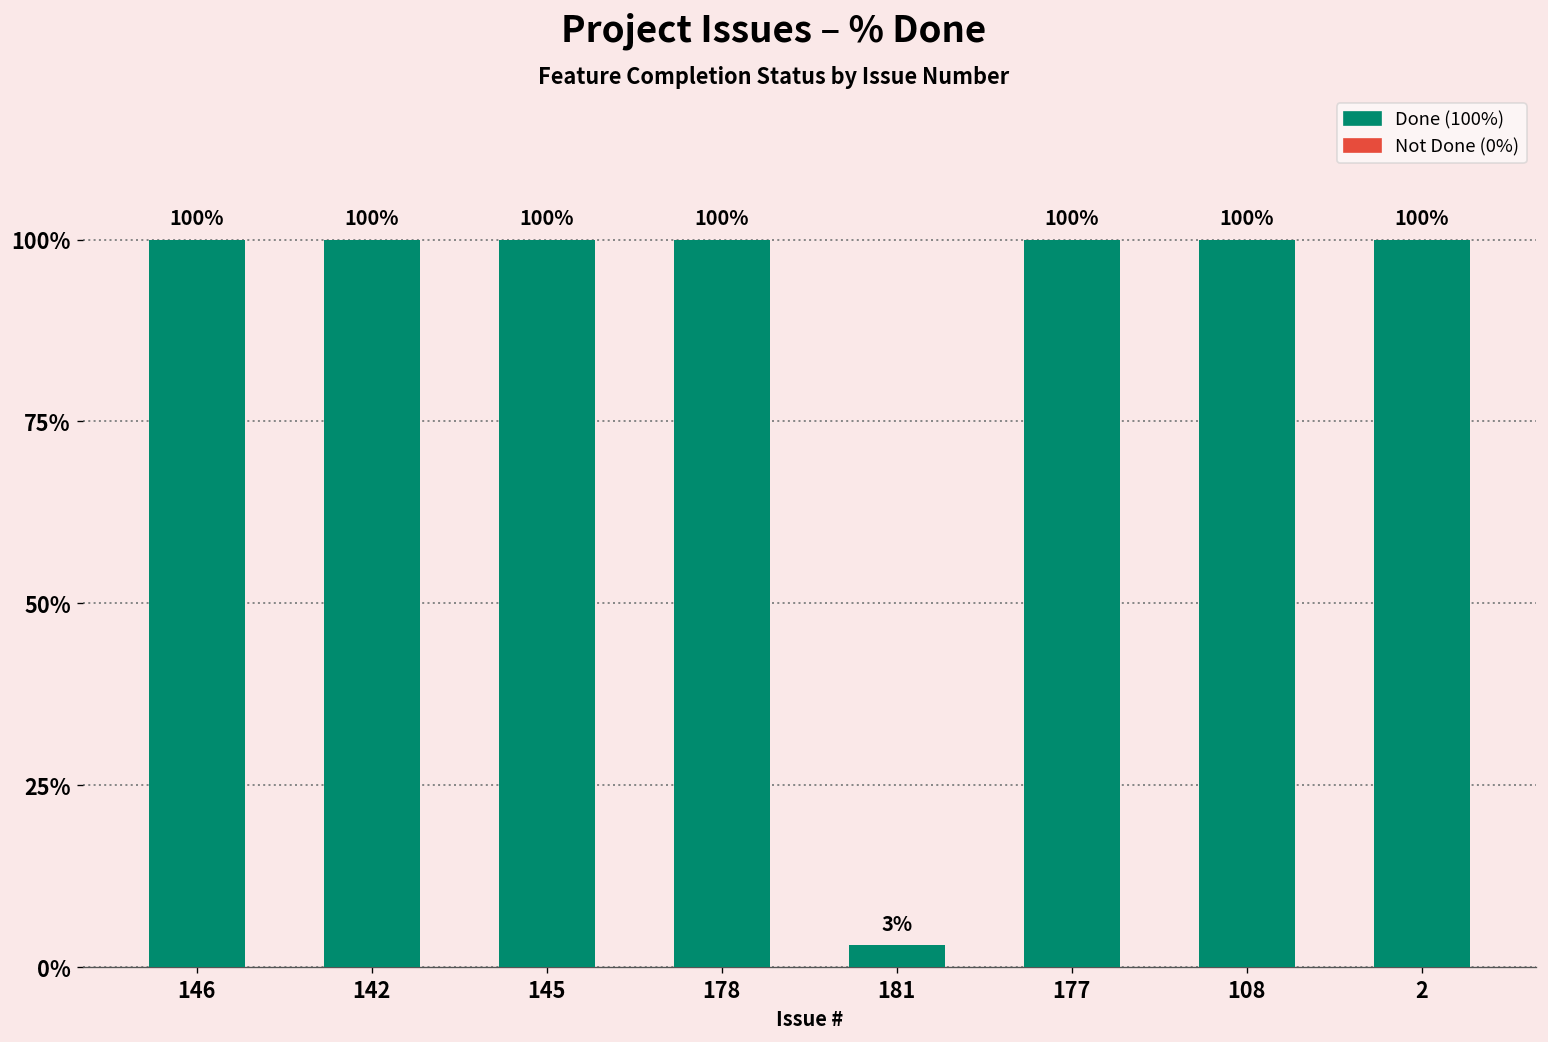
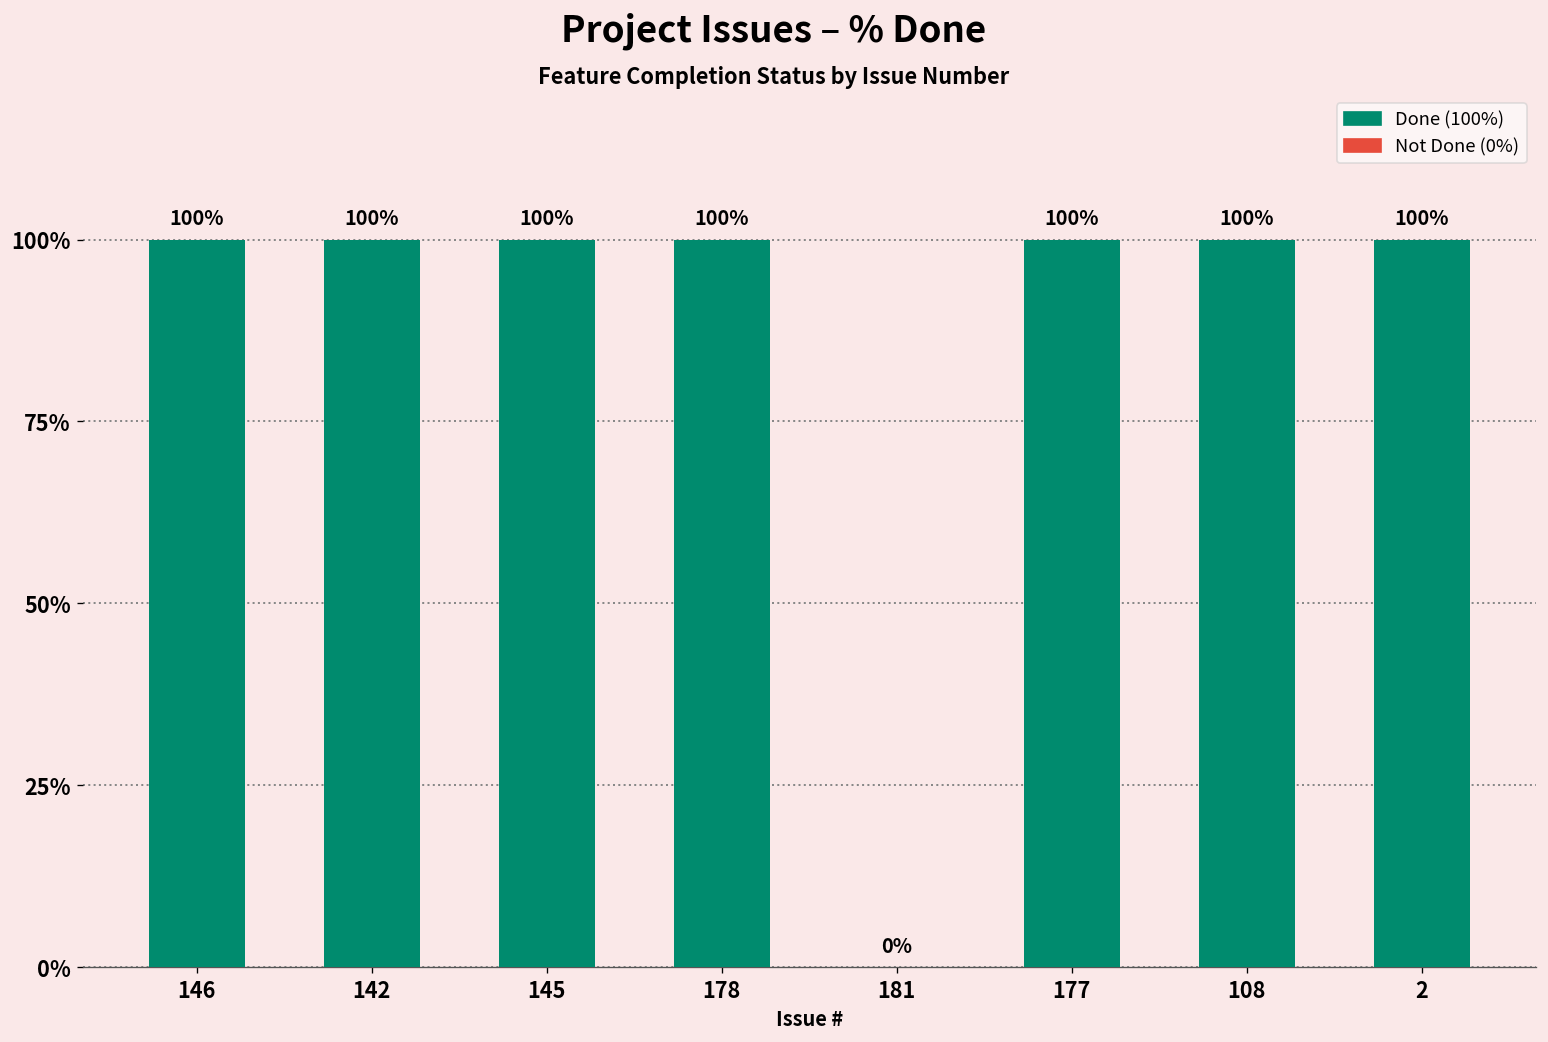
181: 3% -> 0%
